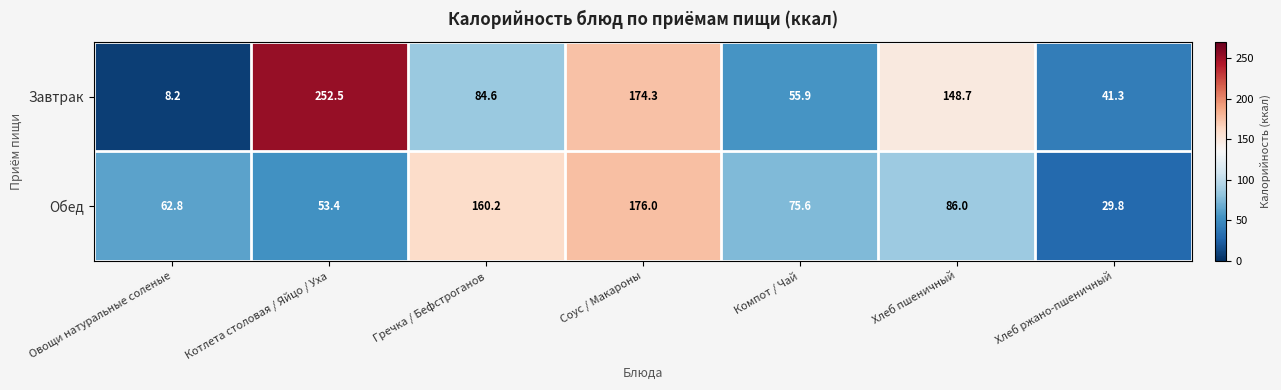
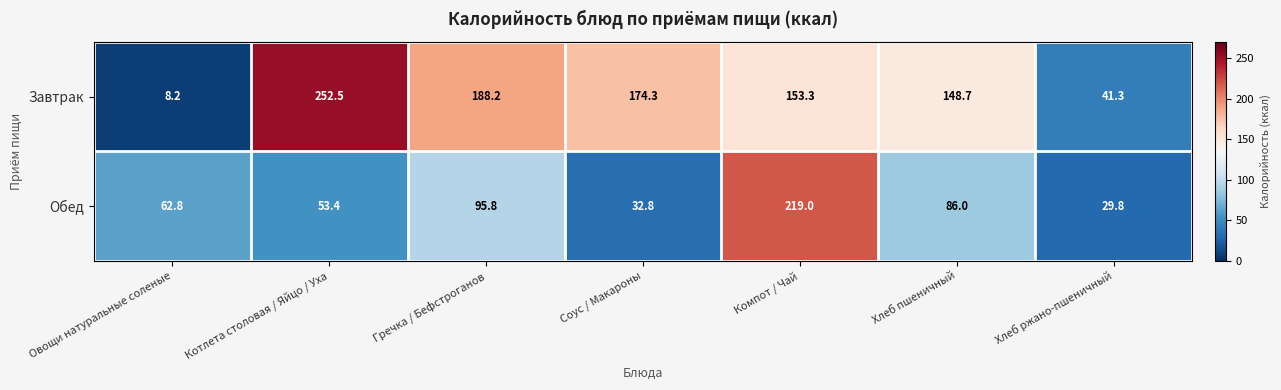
Завтрак, Гречка / Бефстроганов: 84.6 -> 188.2
Завтрак, Компот / Чай: 55.9 -> 153.3
Обед, Гречка / Бефстроганов: 160.2 -> 95.8
Обед, Соус / Макароны: 176.0 -> 32.8
Обед, Компот / Чай: 75.6 -> 219.0
